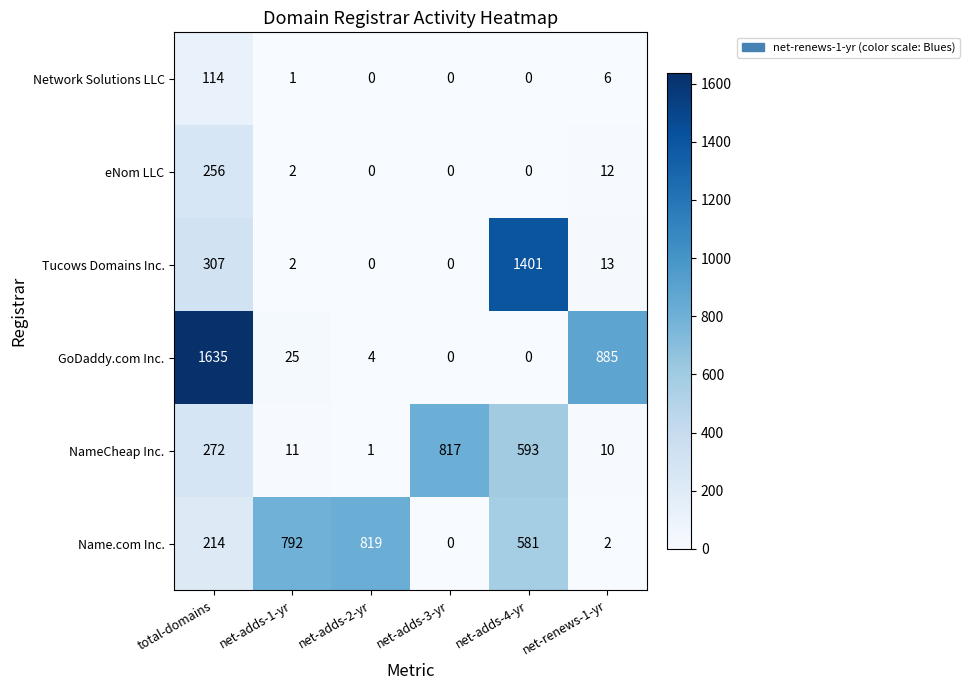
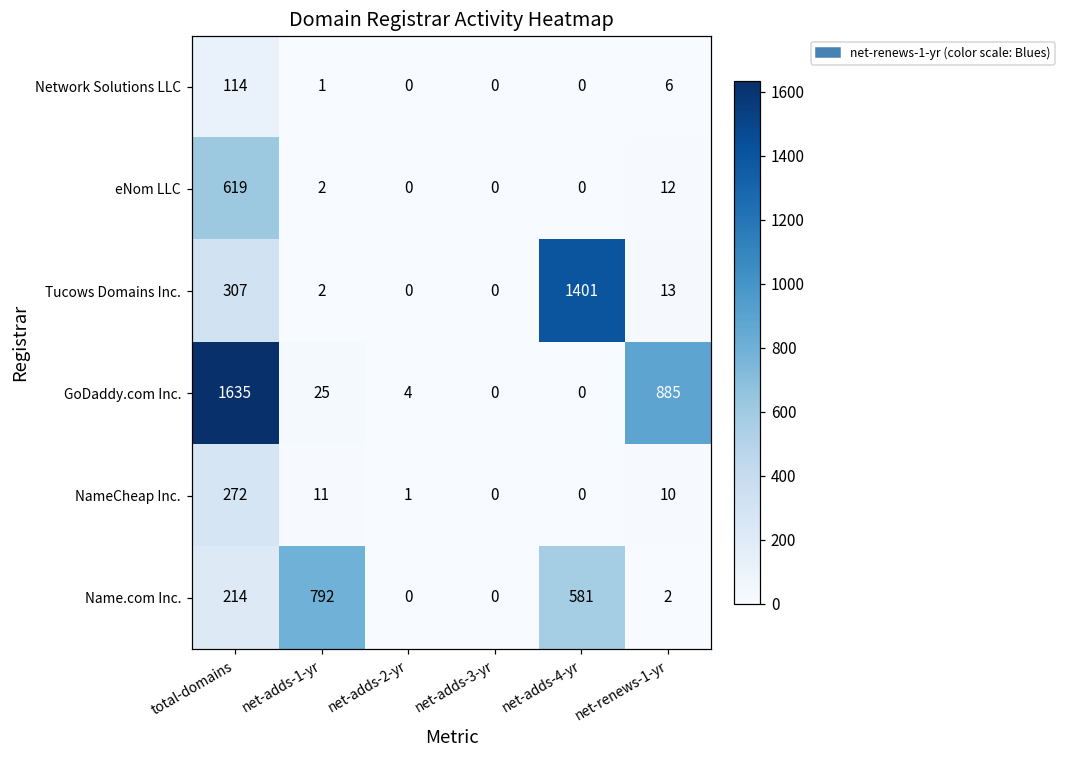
eNom LLC, total-domains: 256 -> 619
NameCheap Inc., net-adds-3-yr: 817 -> 0
NameCheap Inc., net-adds-4-yr: 593 -> 0
Name.com Inc., net-adds-2-yr: 819 -> 0
